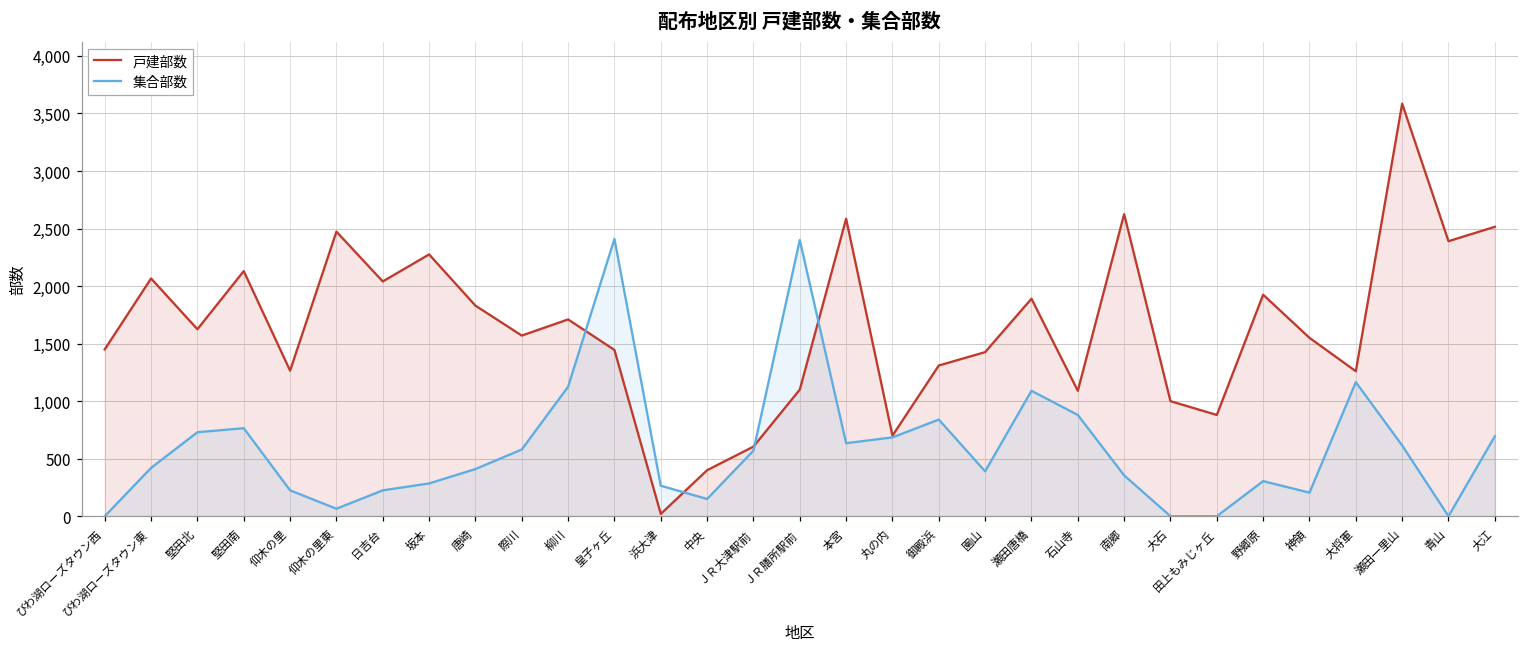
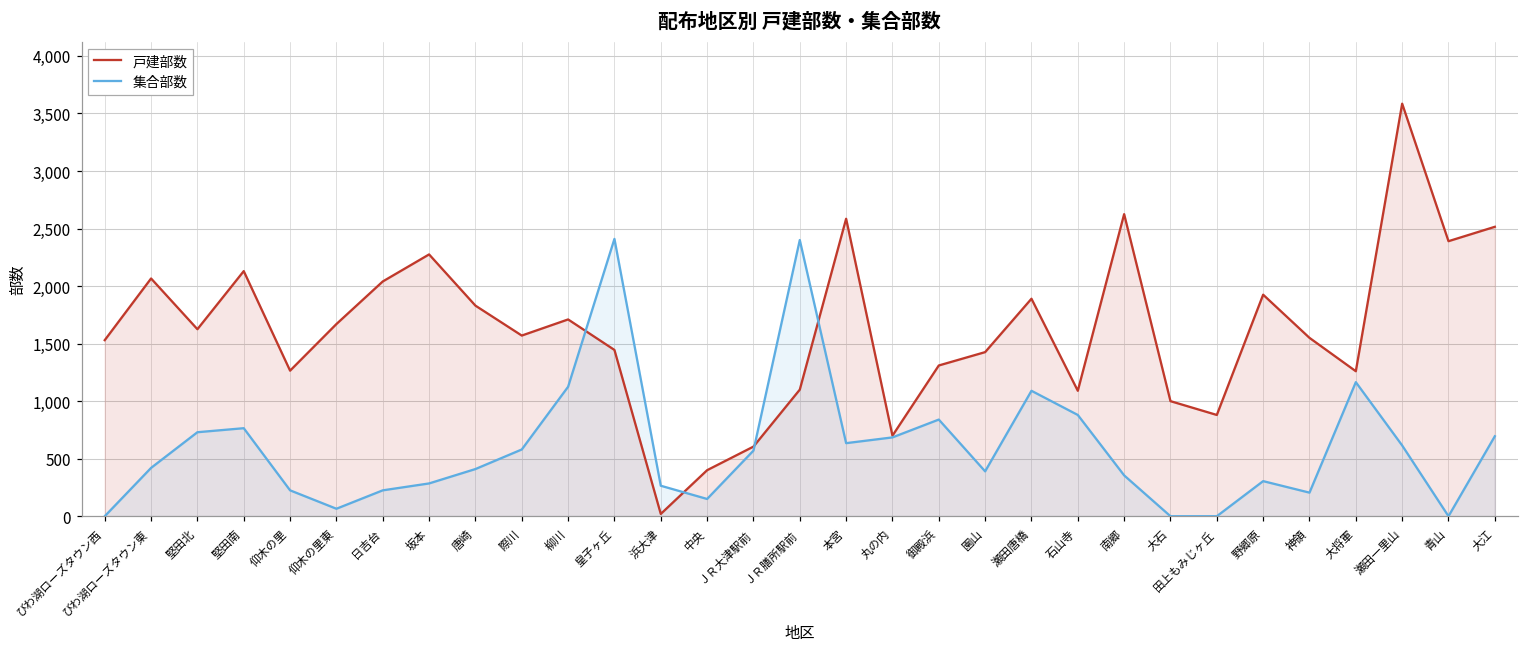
戸建部数, びわ湖ローズタウン西: 1,450 -> 1,530
戸建部数, 仰木の里東: 2,470 -> 1,670
